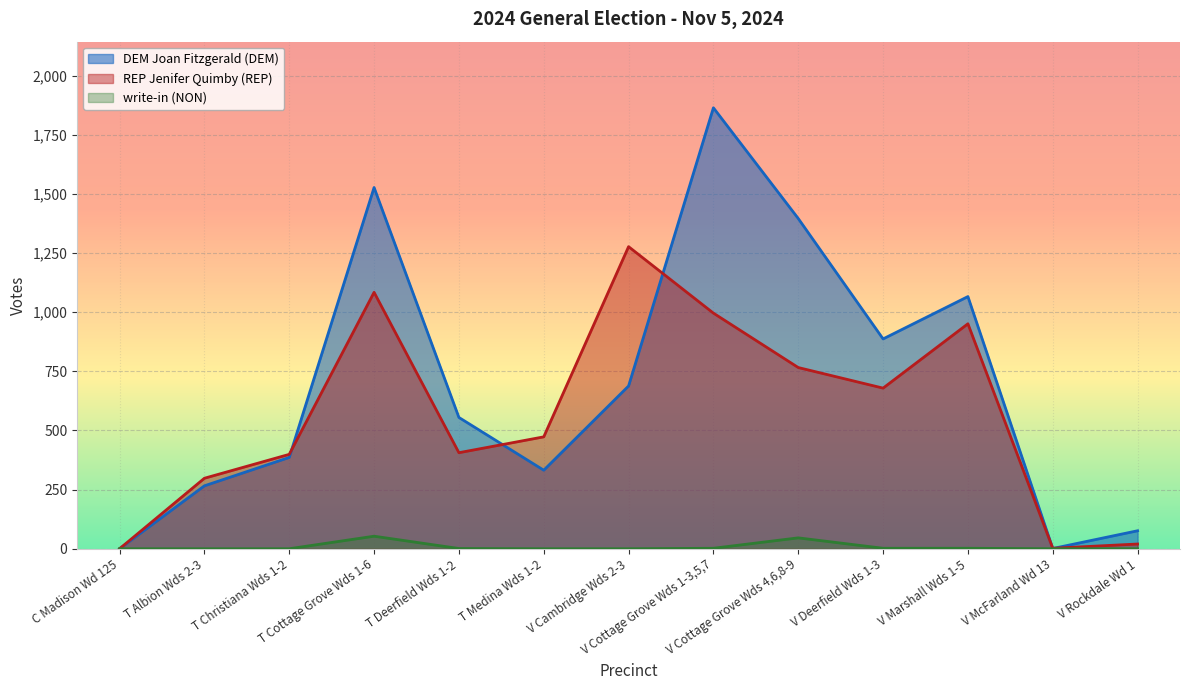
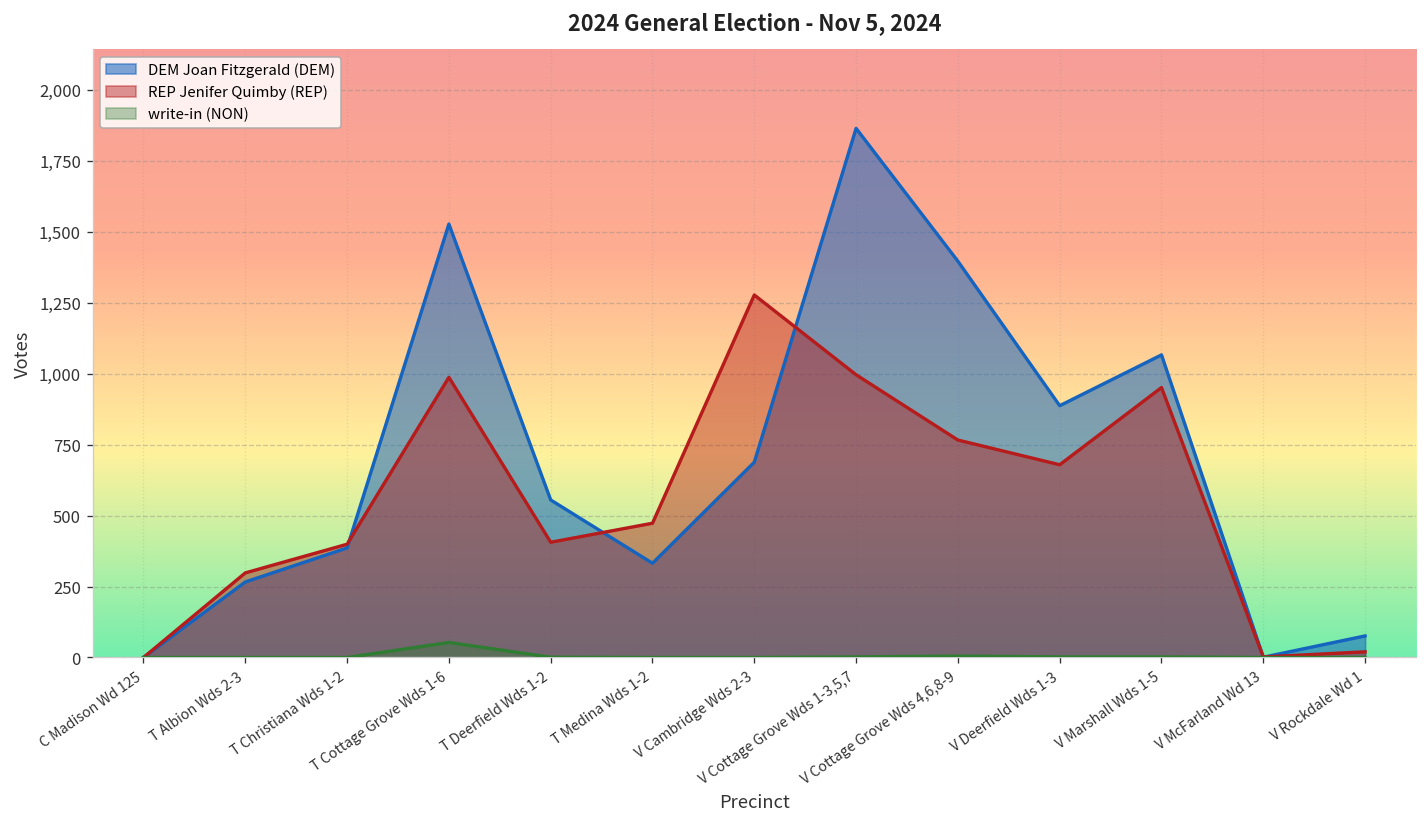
REP Jenifer Quimby (REP), T Cottage Grove Wds 1-6: 1,080 -> 990
write-in (NON), V Cottage Grove Wds 4,6,8-9: 50 -> 10
